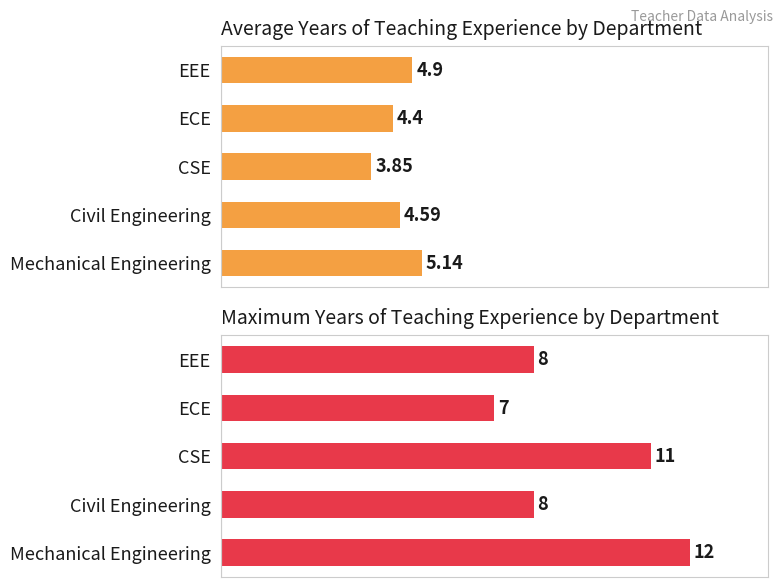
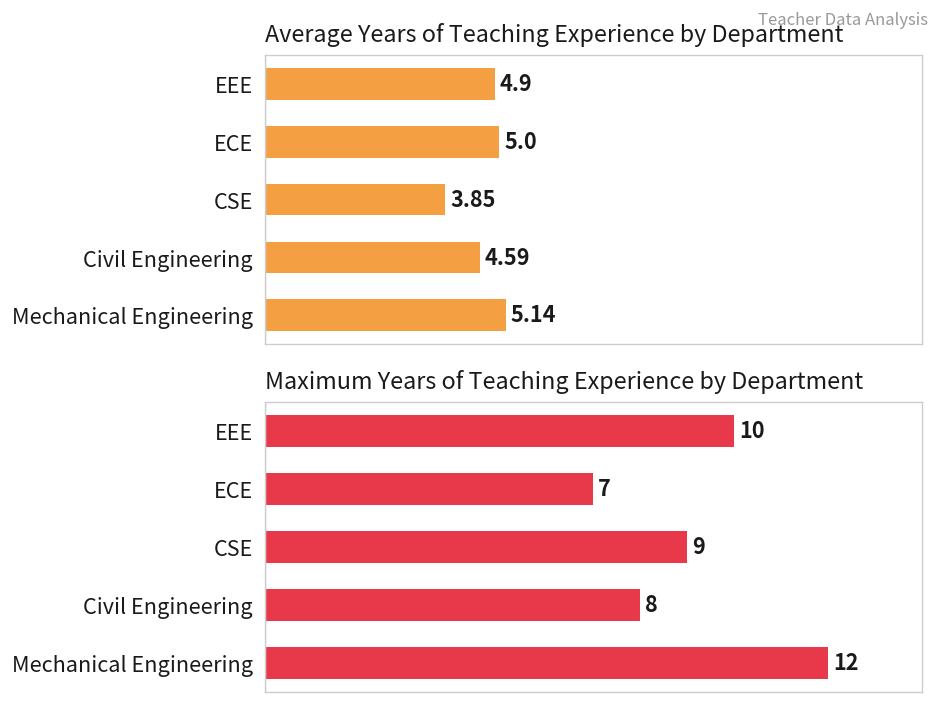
Average Years of Teaching Experience by Department, ECE: 4.4 -> 5.0
Maximum Years of Teaching Experience by Department, EEE: 8 -> 10
Maximum Years of Teaching Experience by Department, CSE: 11 -> 9
